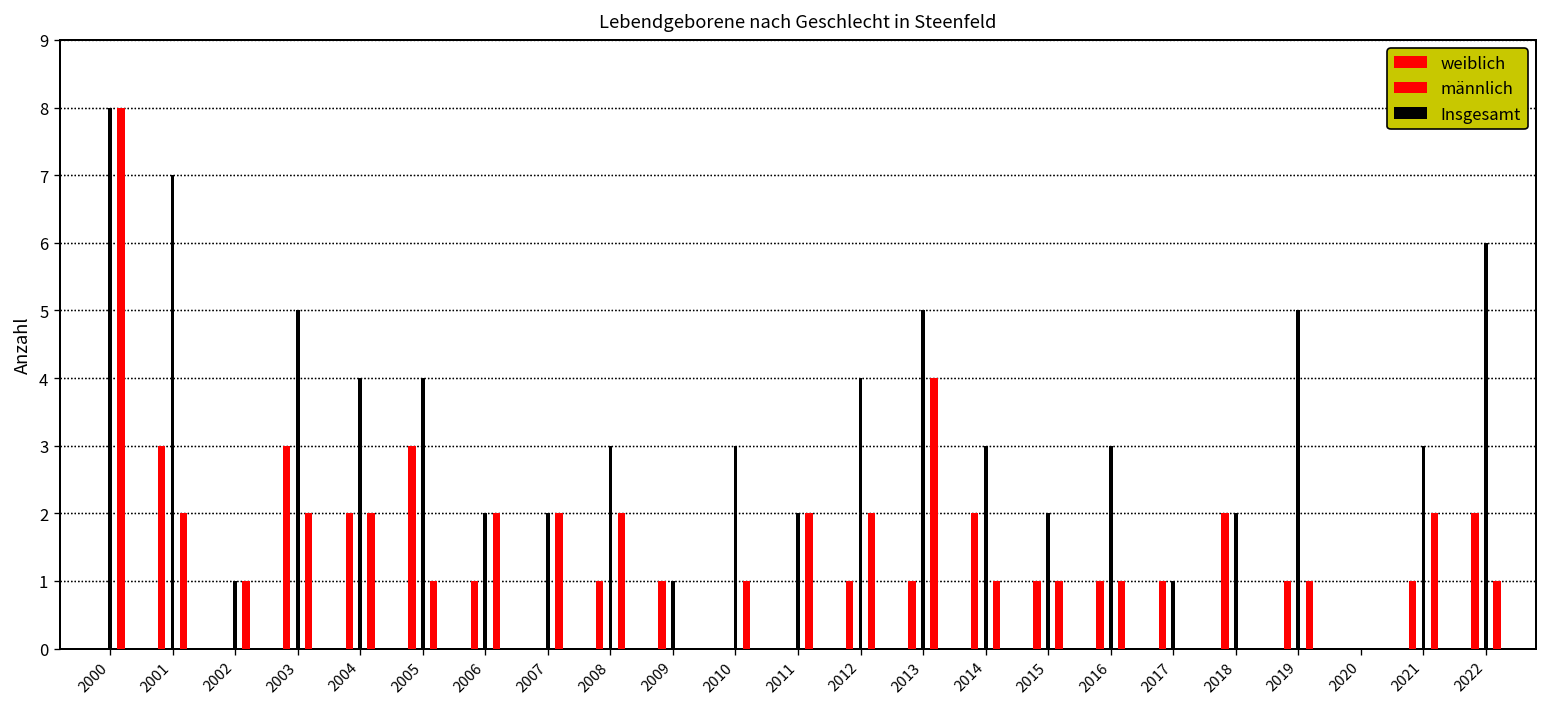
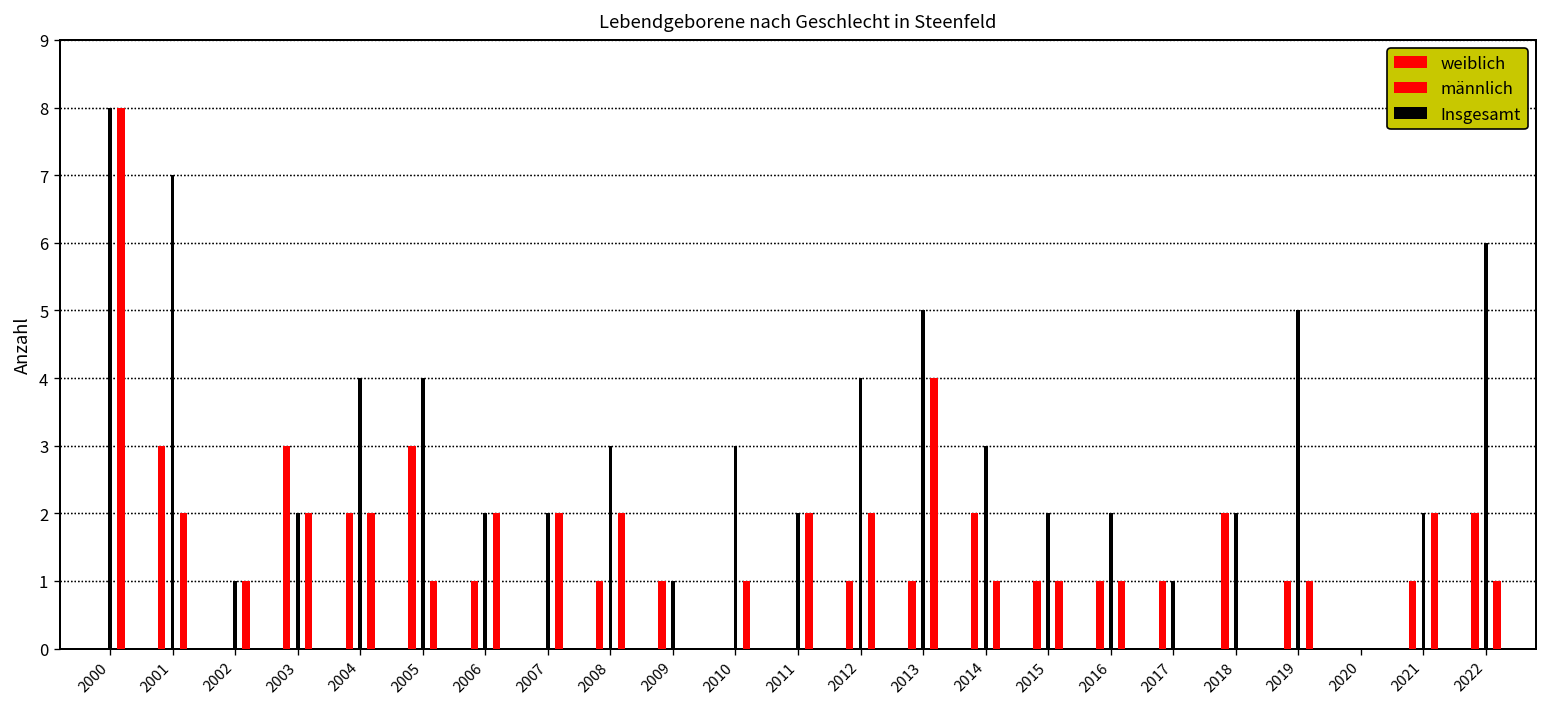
Insgesamt, 2003: 5 -> 2
Insgesamt, 2016: 3 -> 2
Insgesamt, 2021: 3 -> 2
